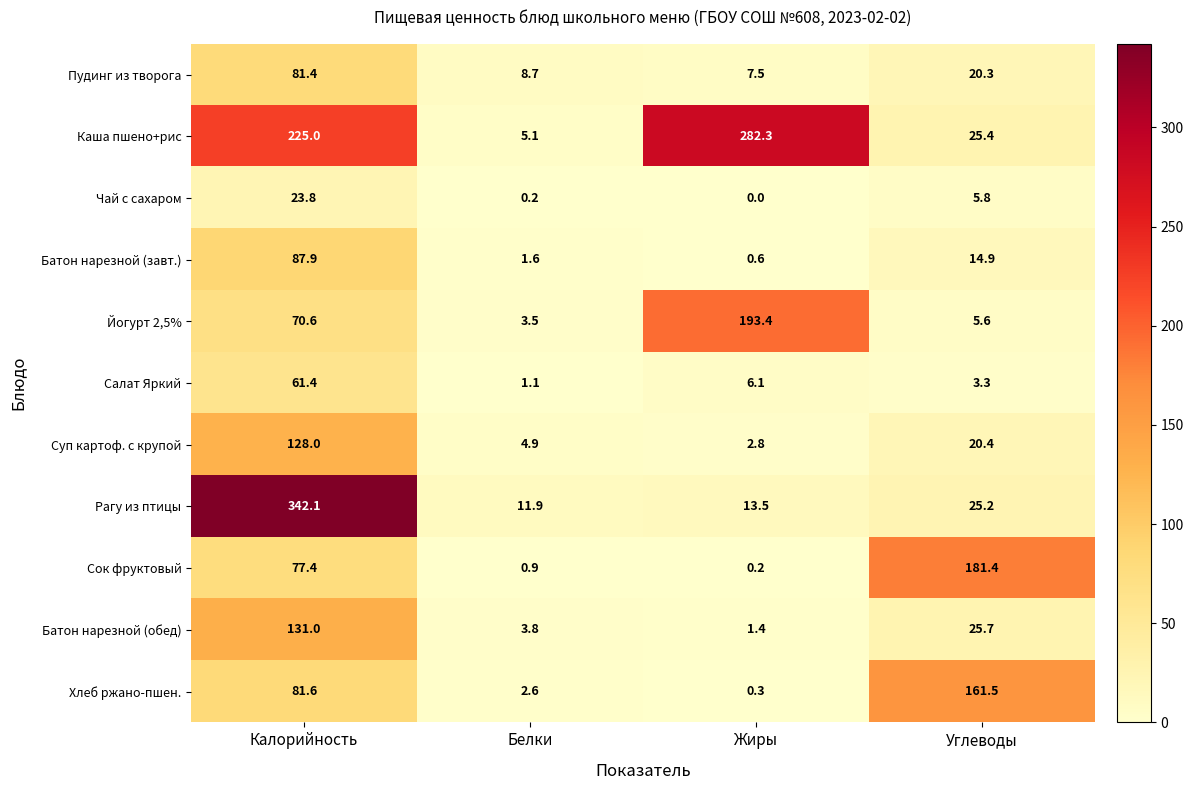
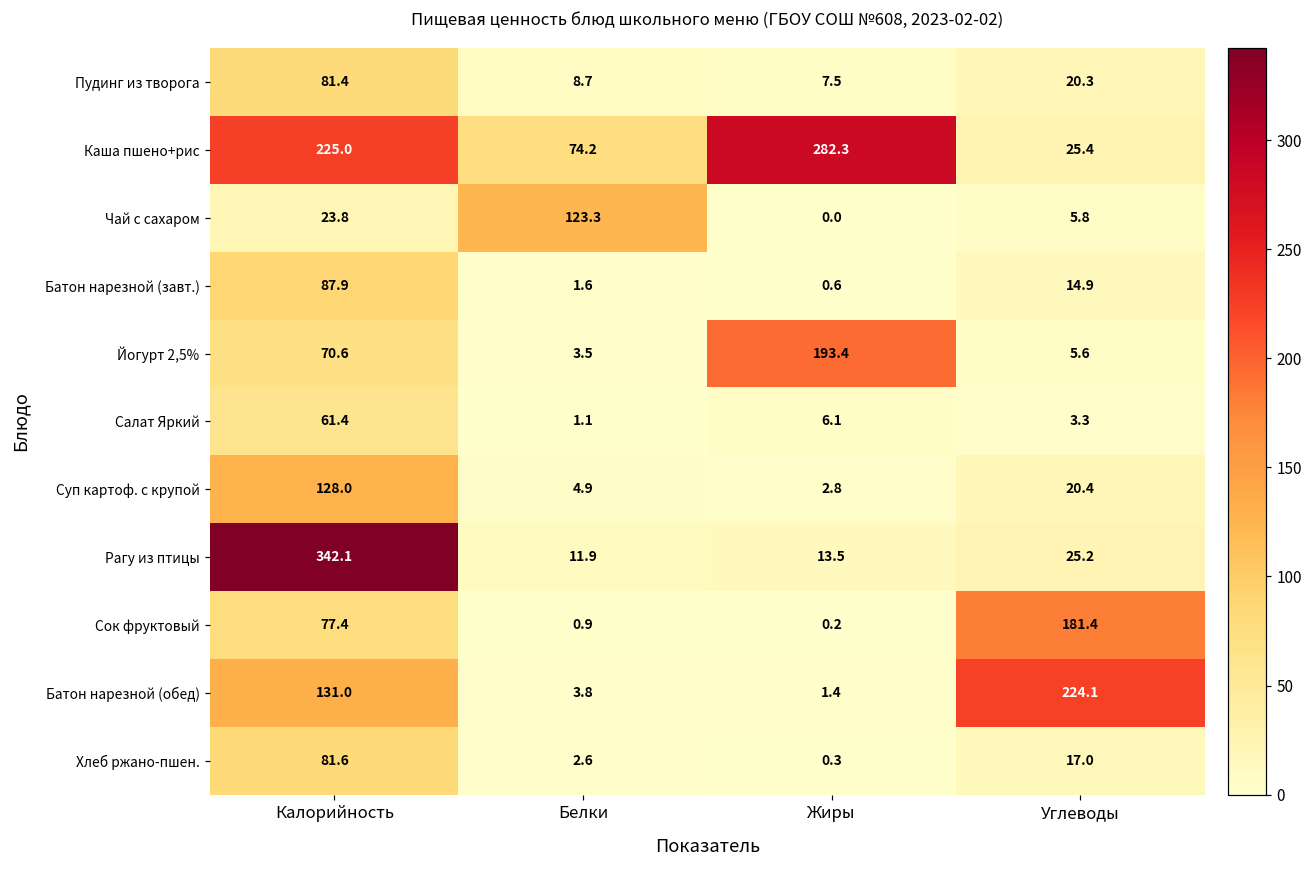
Каша пшено+рис, Белки: 5.1 -> 74.2
Чай с сахаром, Белки: 0.2 -> 123.3
Батон нарезной (обед), Углеводы: 25.7 -> 224.1
Хлеб ржано-пшен., Углеводы: 161.5 -> 17.0
